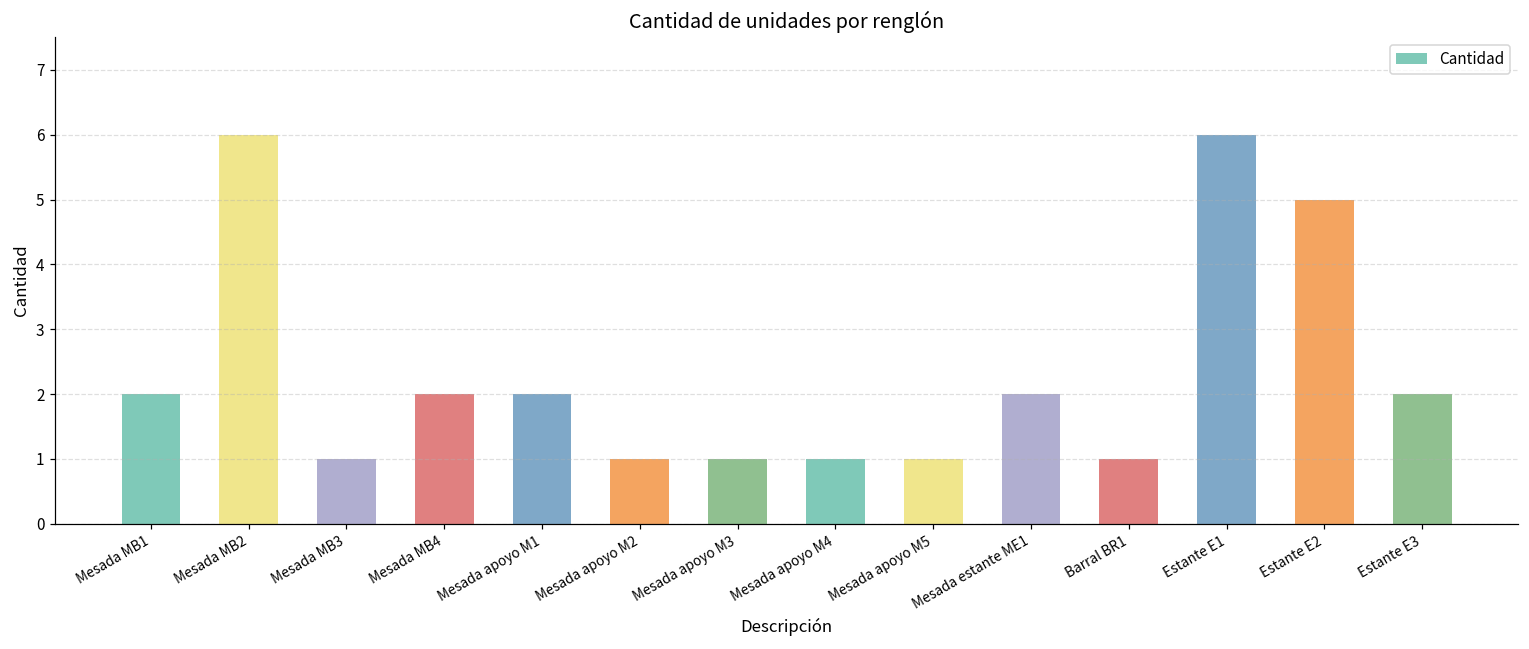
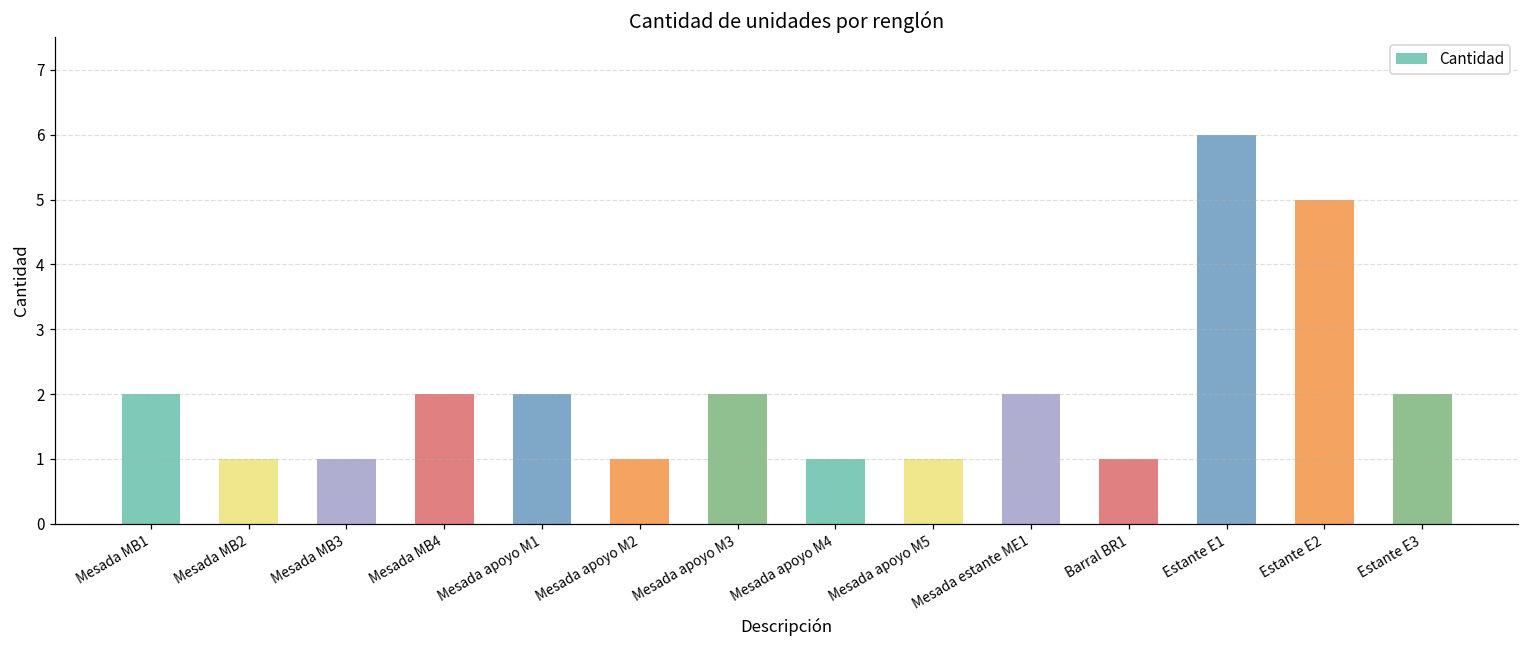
Mesada MB2: 6 -> 1
Mesada apoyo M3: 1 -> 2
